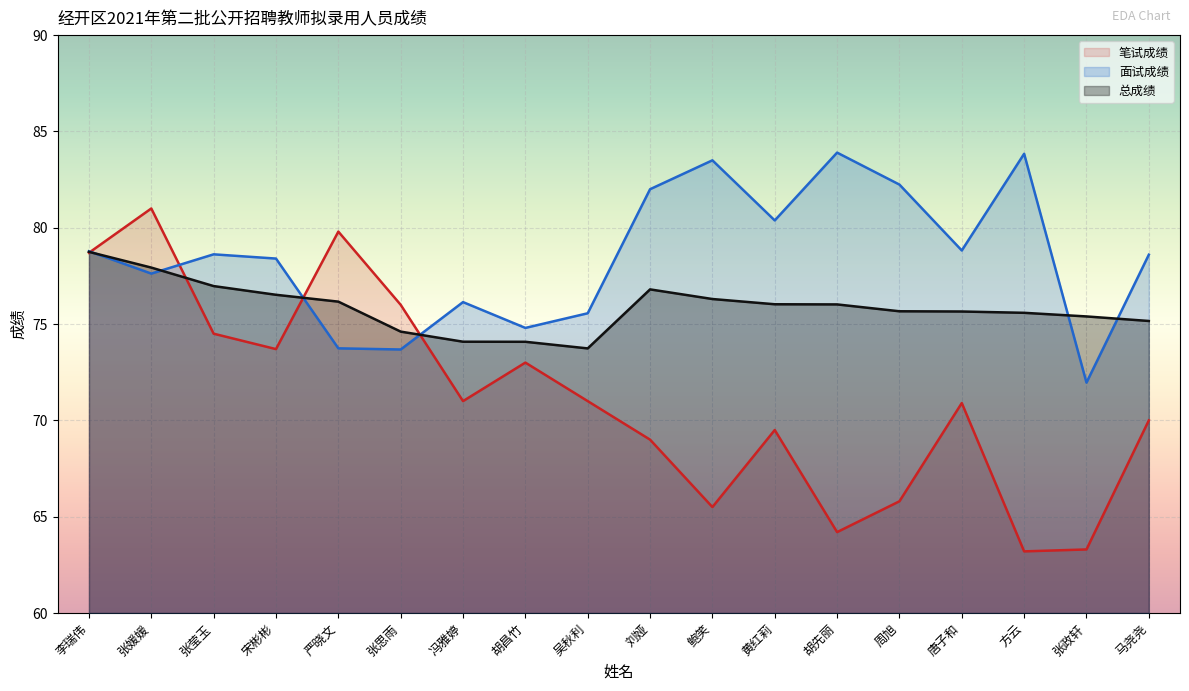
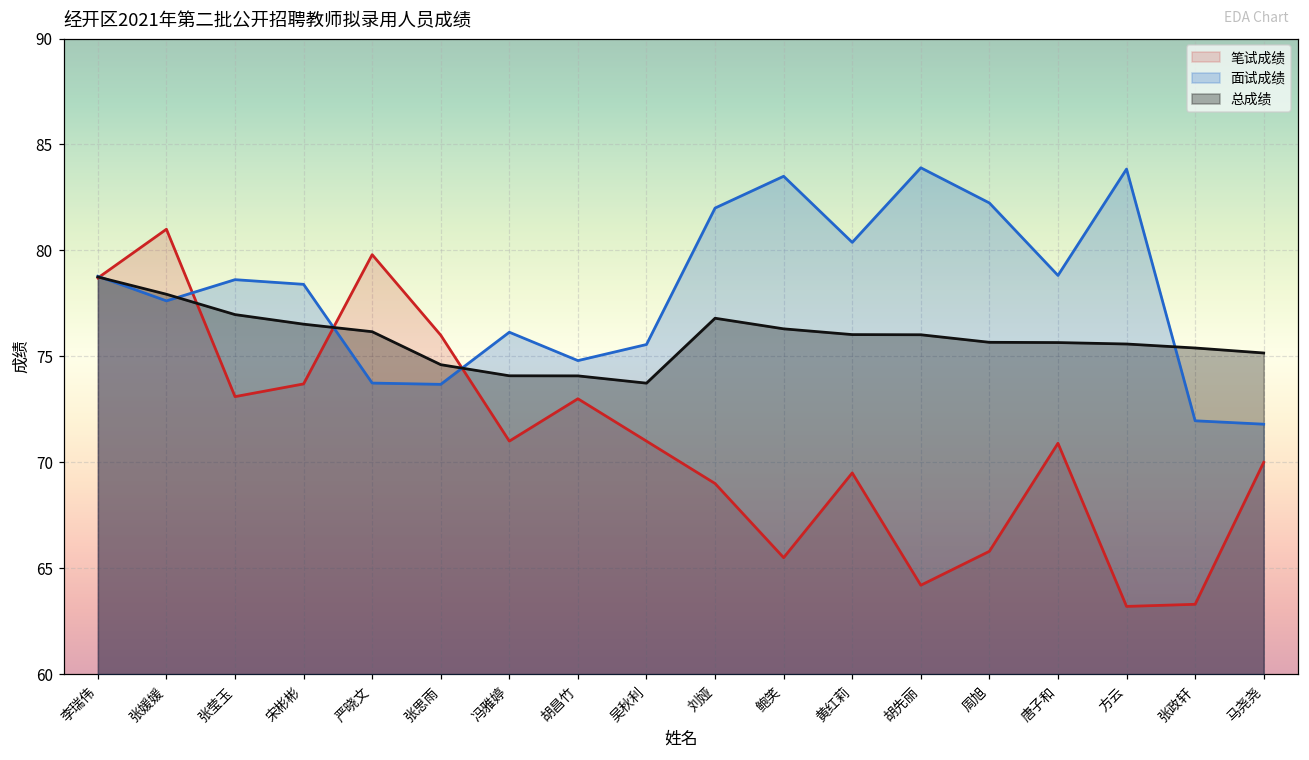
笔试成绩, 张莹玉: 74.5 -> 73.1
面试成绩, 马尧尧: 78.6 -> 71.8
